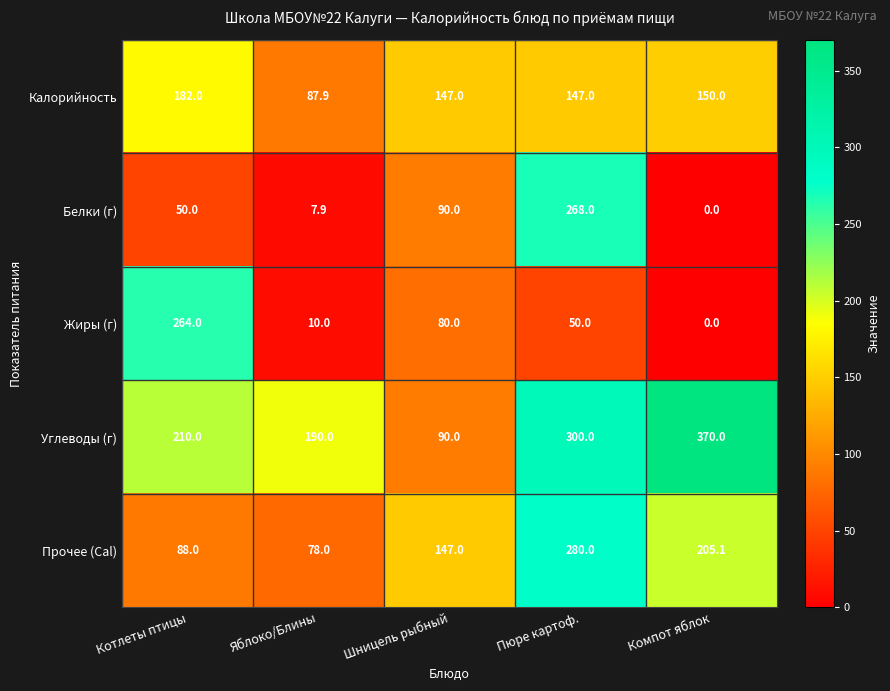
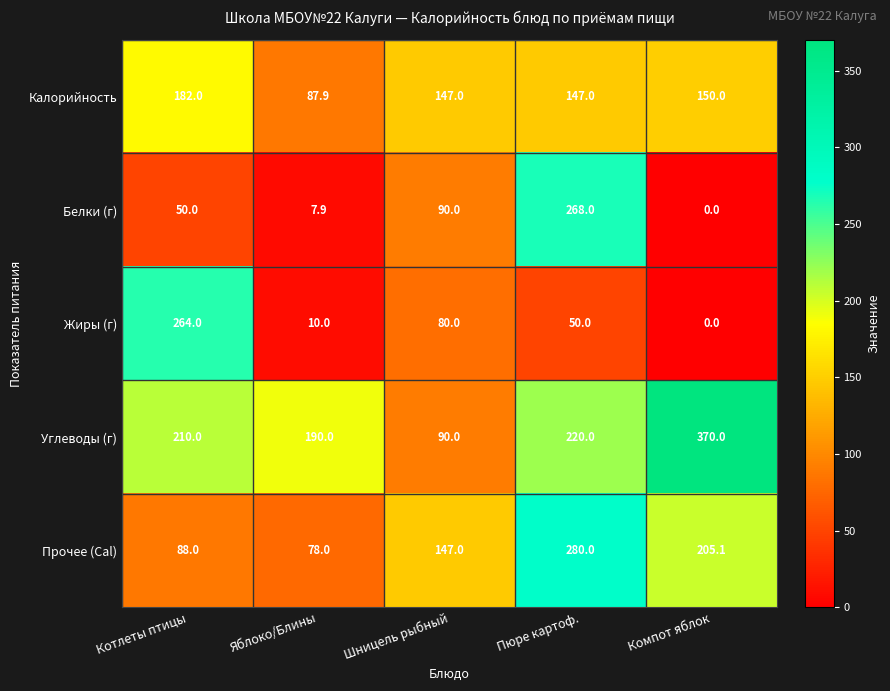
Углеводы (г), Пюре картоф.: 300.0 -> 220.0
